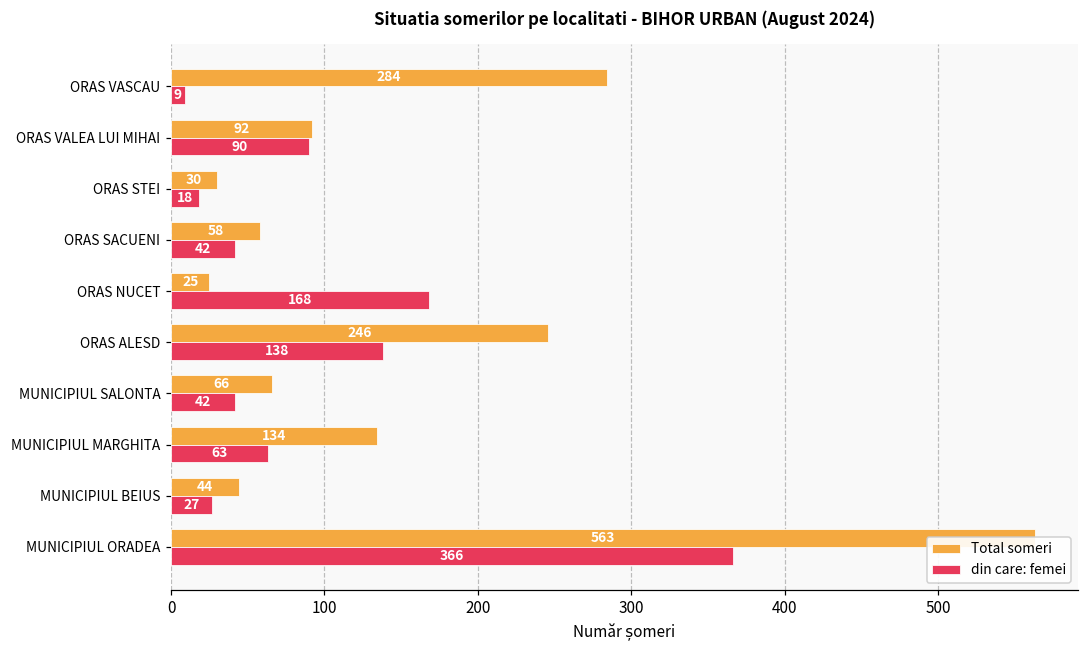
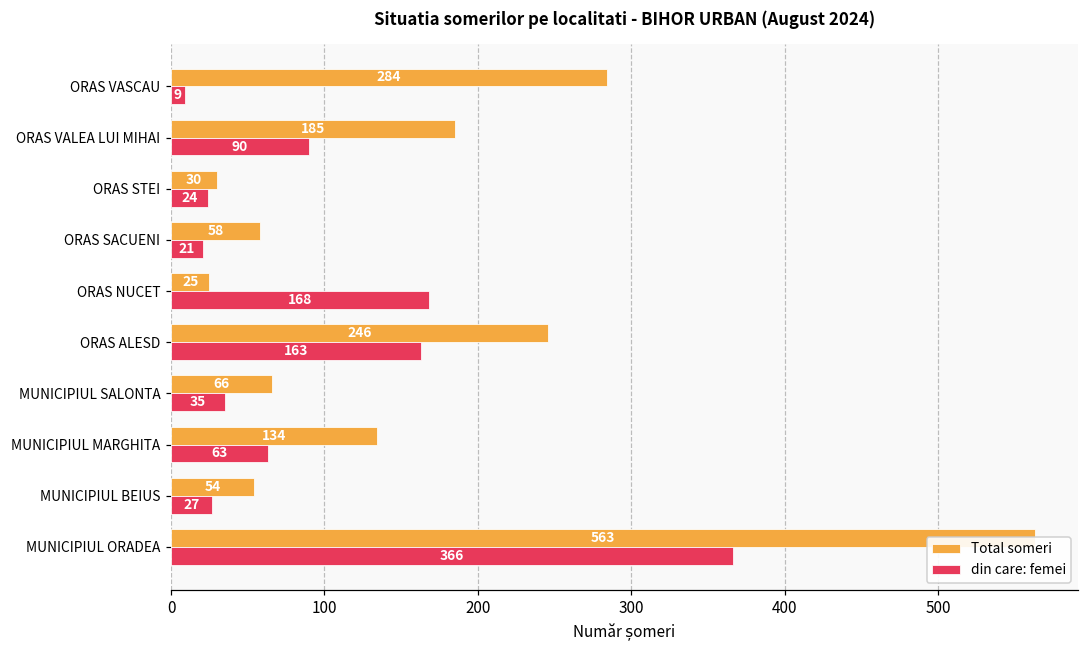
Total someri, ORAS VALEA LUI MIHAI: 92 -> 185
din care: femei, ORAS STEI: 18 -> 24
din care: femei, ORAS SACUENI: 42 -> 21
din care: femei, ORAS ALESD: 138 -> 163
din care: femei, MUNICIPIUL SALONTA: 42 -> 35
Total someri, MUNICIPIUL BEIUS: 44 -> 54
